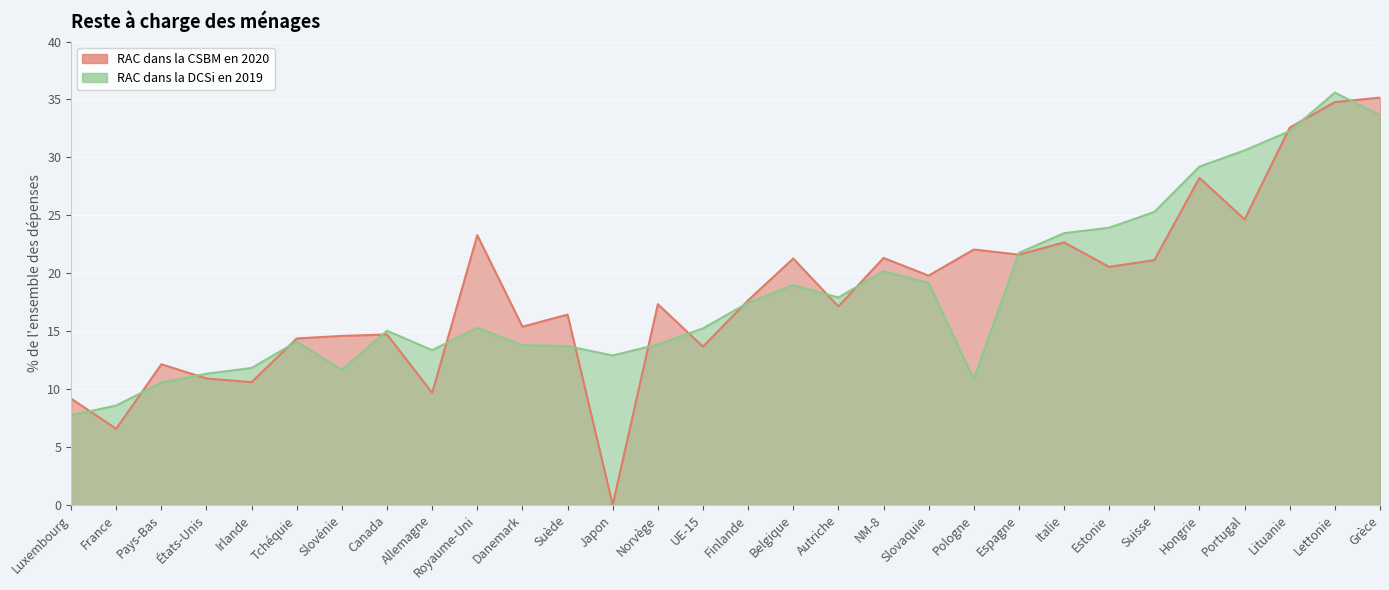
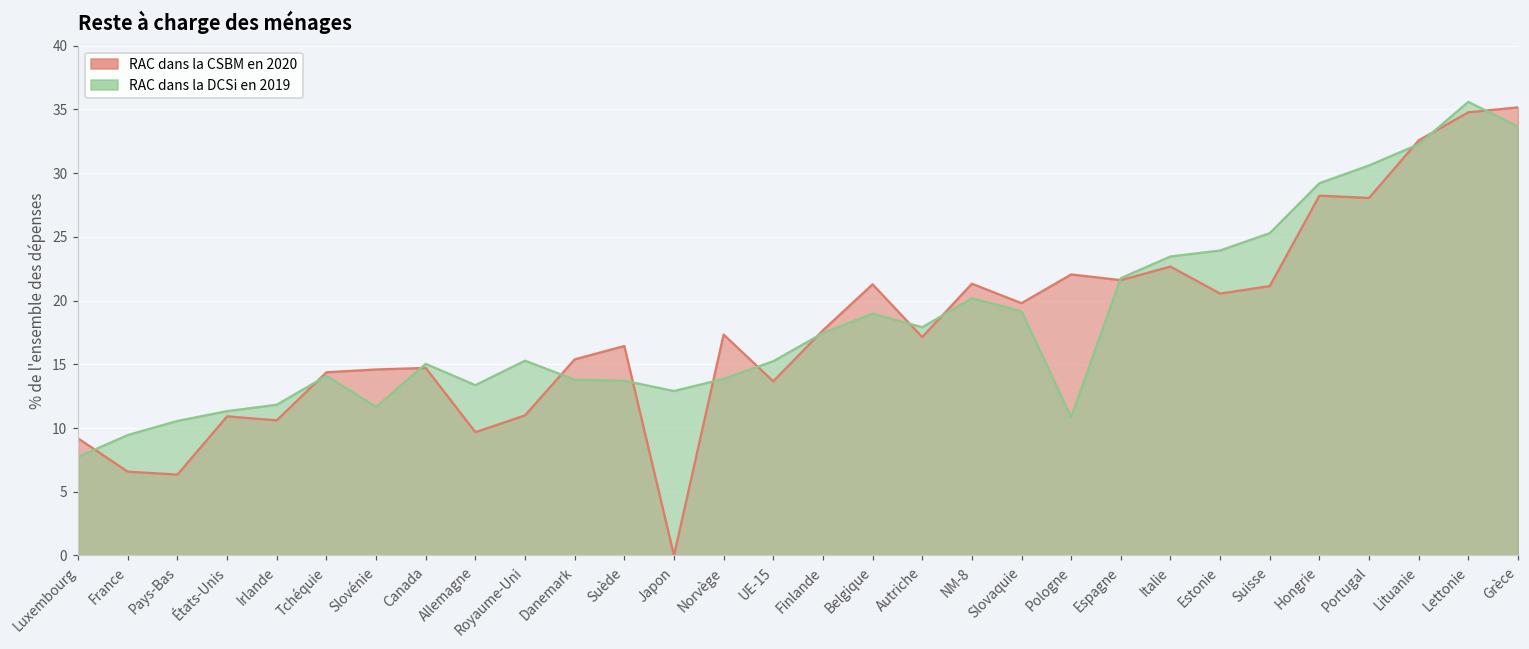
RAC dans la DCSi en 2019, France: 8.6 -> 9.5
RAC dans la CSBM en 2020, Pays-Bas: 12.1 -> 6.3
RAC dans la CSBM en 2020, Royaume-Uni: 23.3 -> 11.0
RAC dans la CSBM en 2020, Portugal: 24.6 -> 28.1
